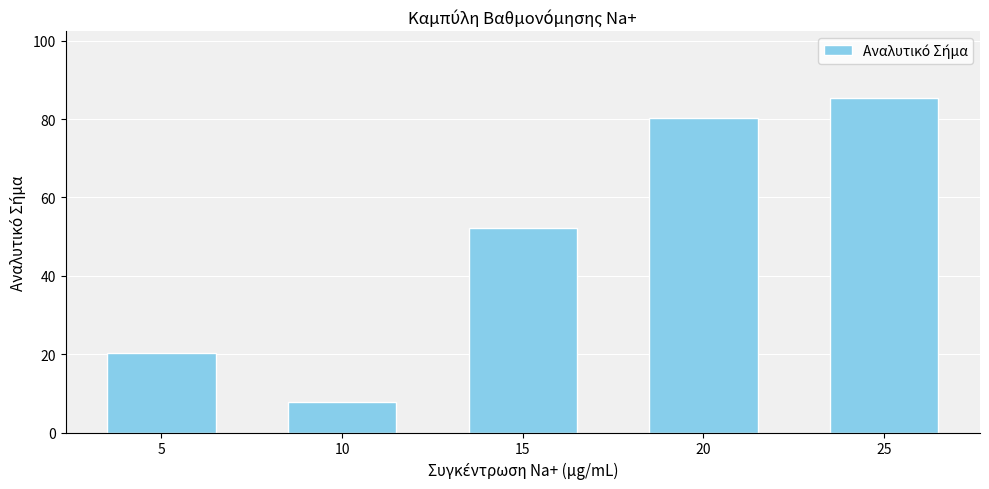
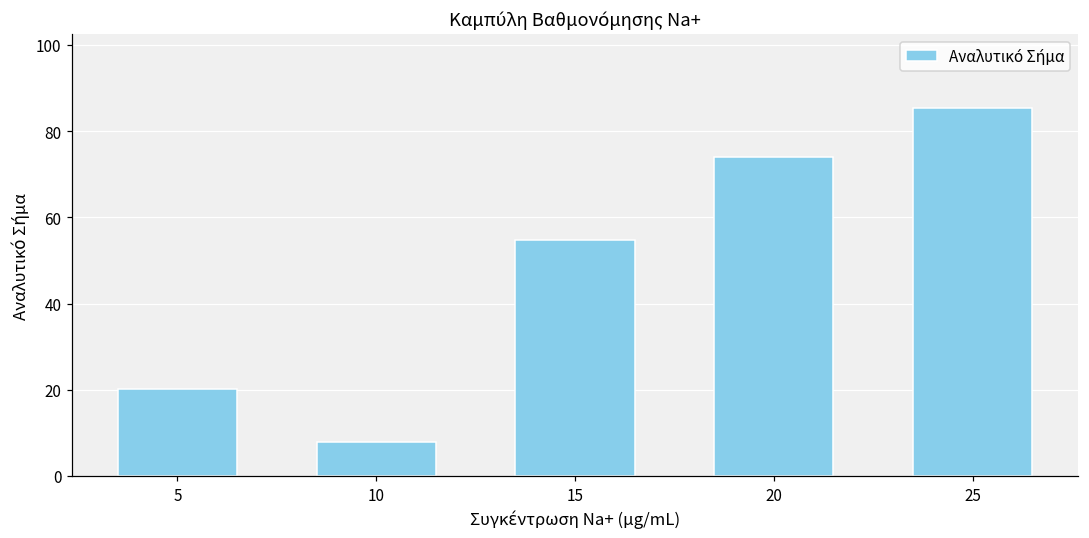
15: 52 -> 55
20: 80 -> 74
